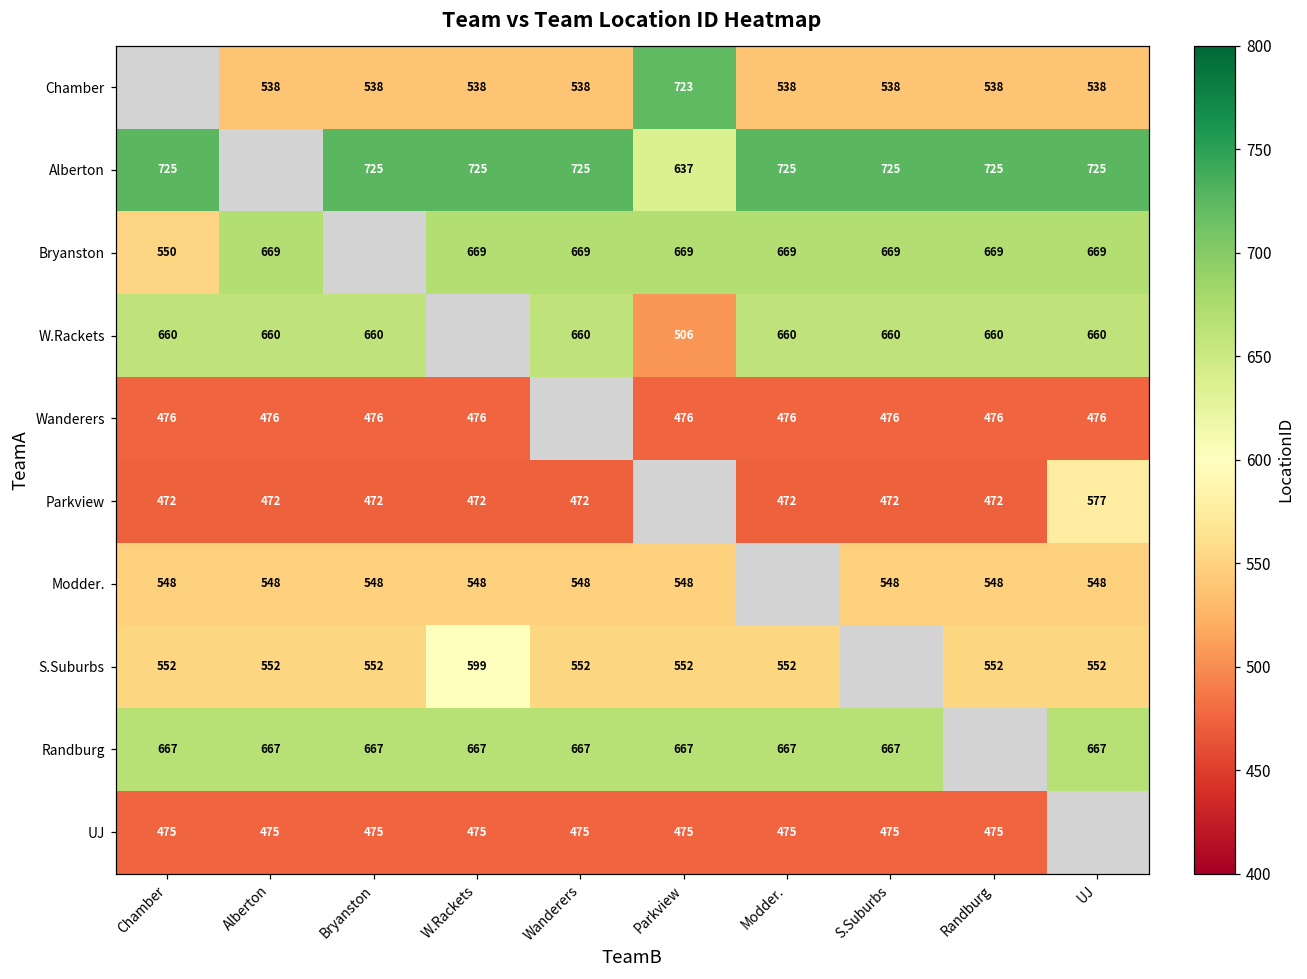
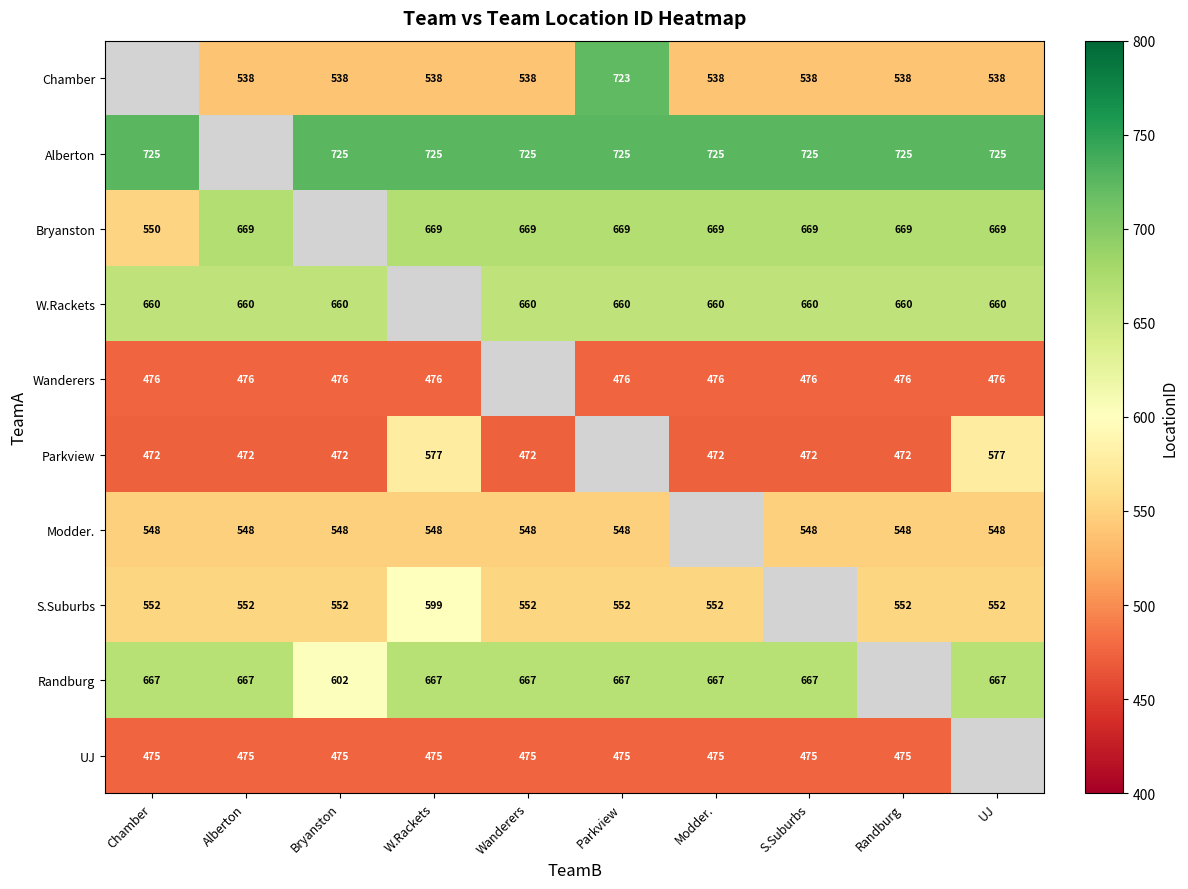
Alberton, Parkview: 637 -> 725
W.Rackets, Parkview: 506 -> 660
Parkview, W.Rackets: 472 -> 577
Randburg, Bryanston: 667 -> 602
